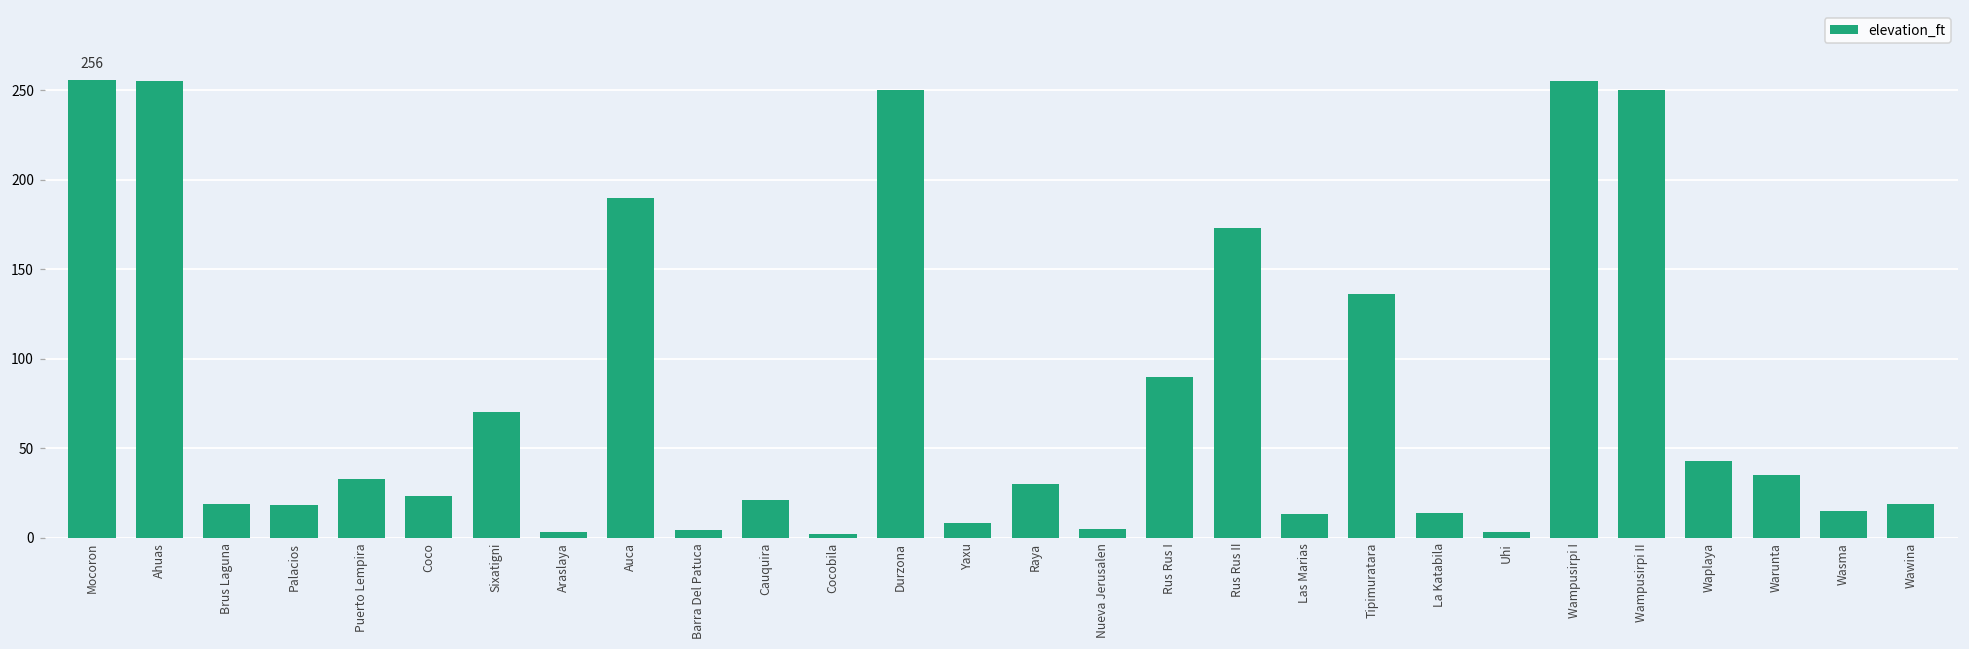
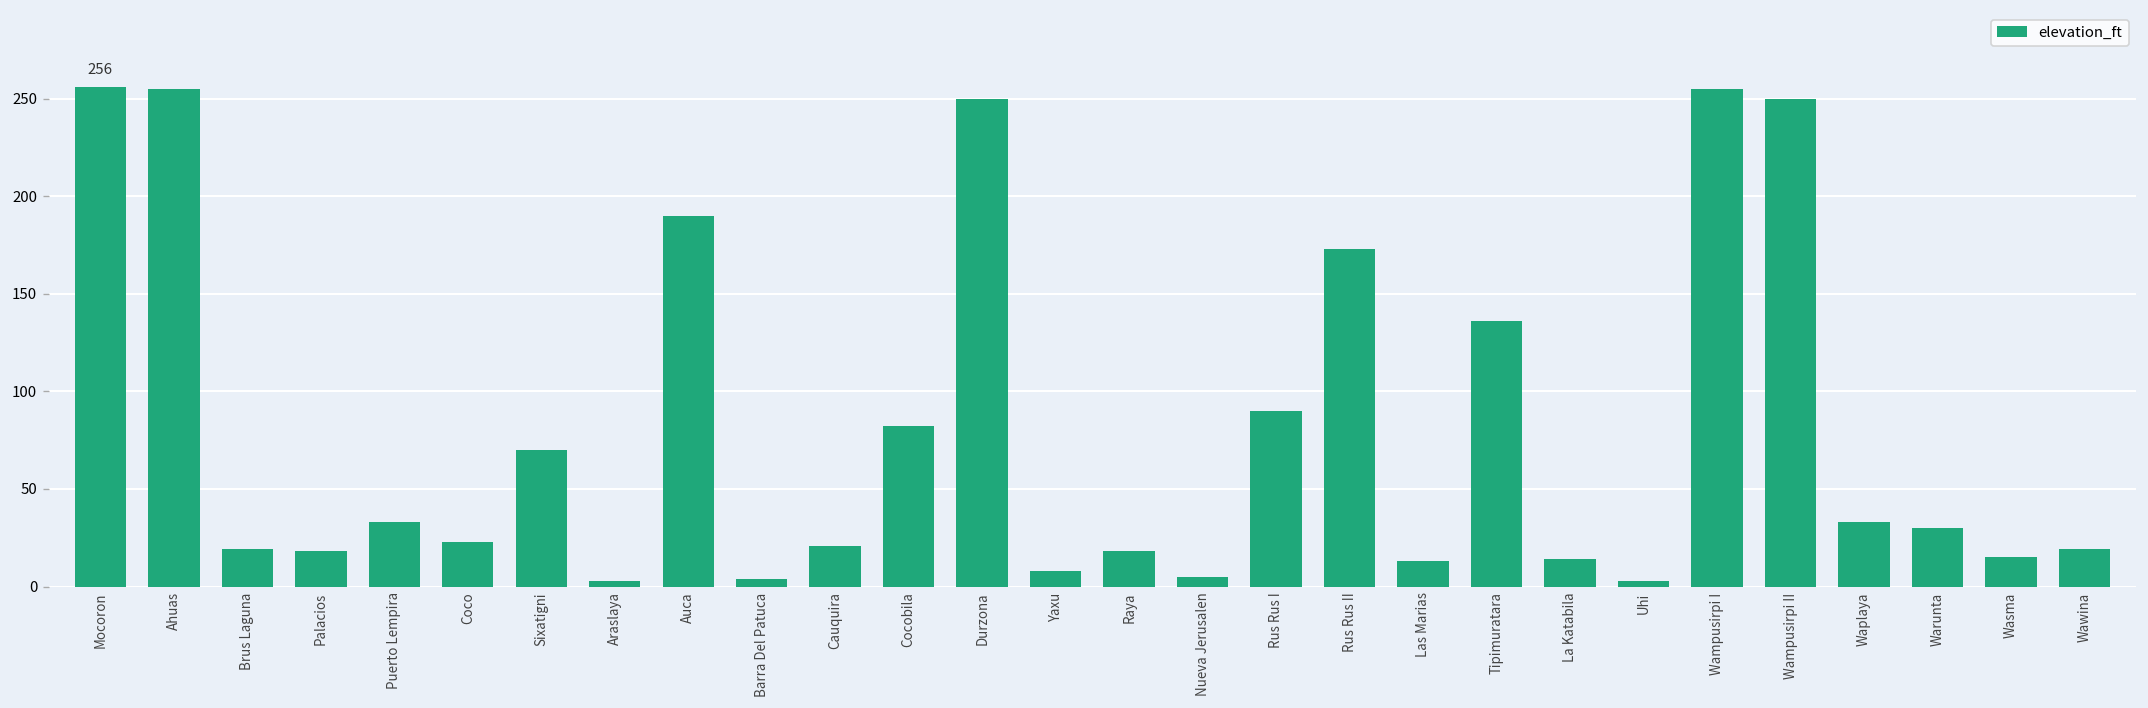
Cocobila: 2 -> 82
Raya: 30 -> 18
Waplaya: 43 -> 33
Warunta: 35 -> 30
